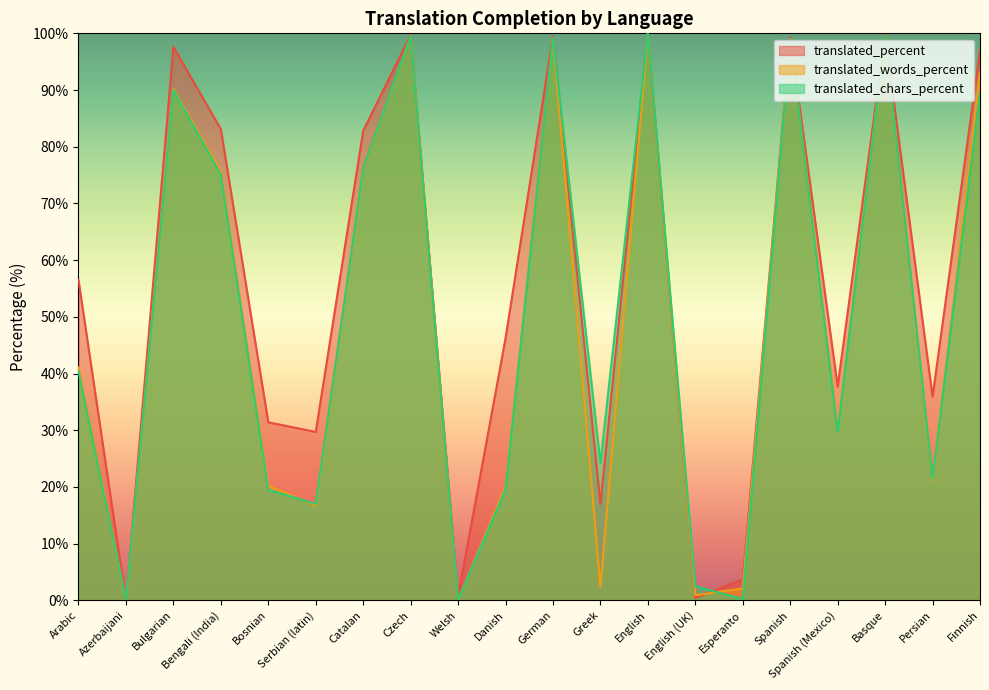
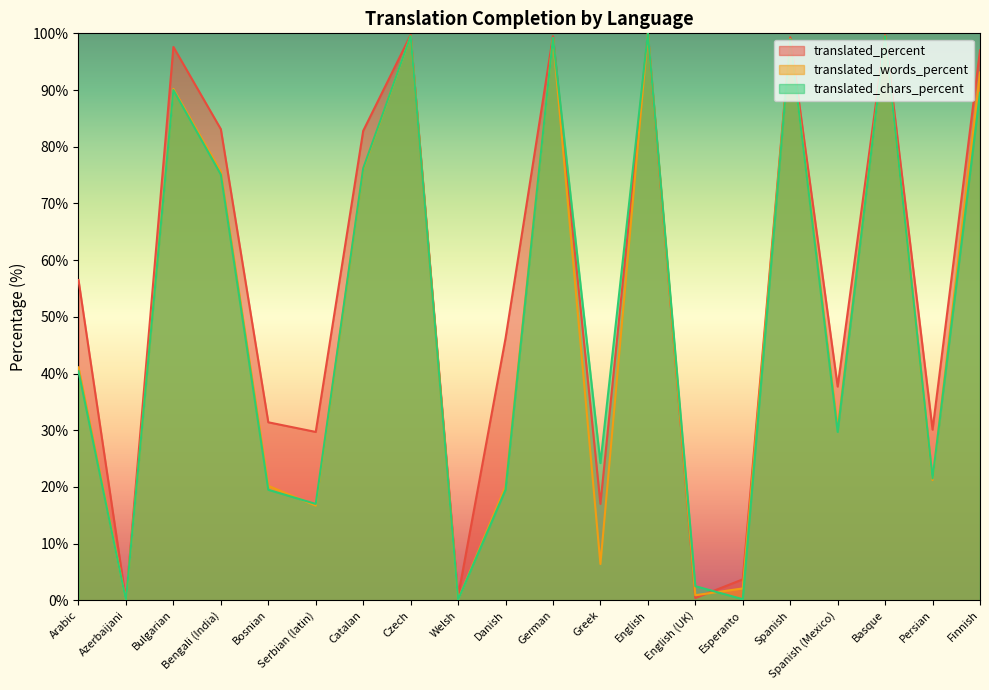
translated_words_percent, Greek: 2% -> 6%
translated_percent, Persian: 36% -> 30%
